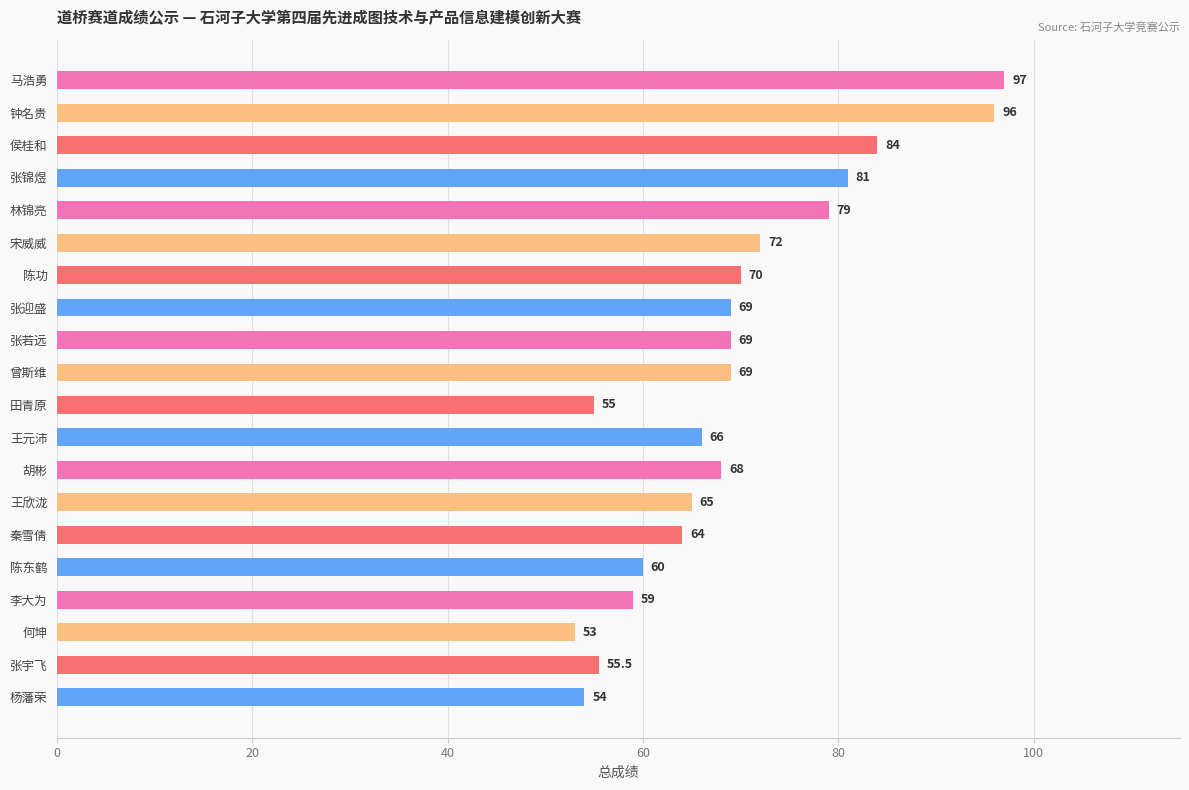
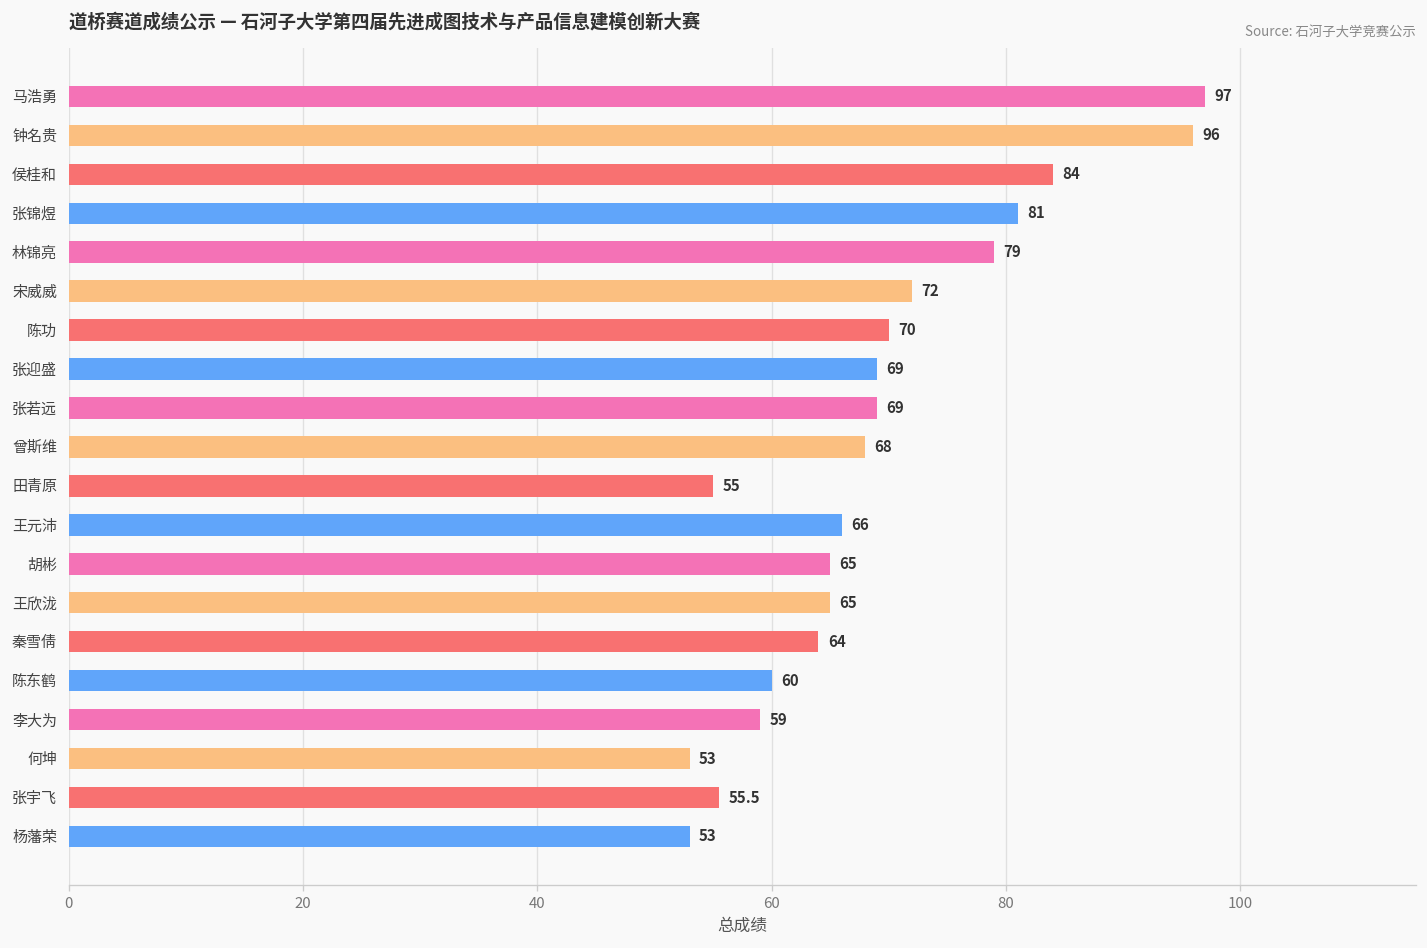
曾斯维: 69 -> 68
胡彬: 68 -> 65
杨藩荣: 54 -> 53
